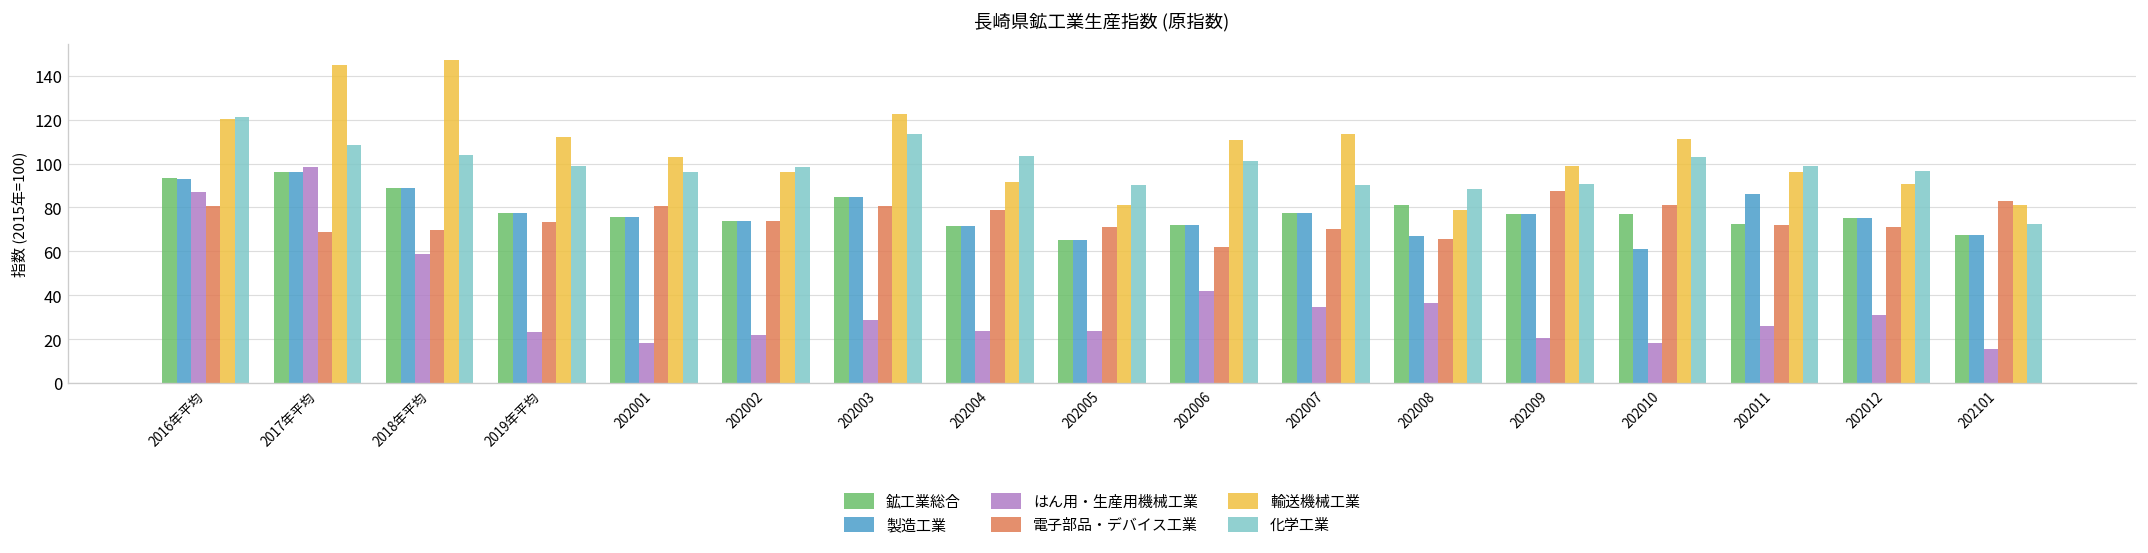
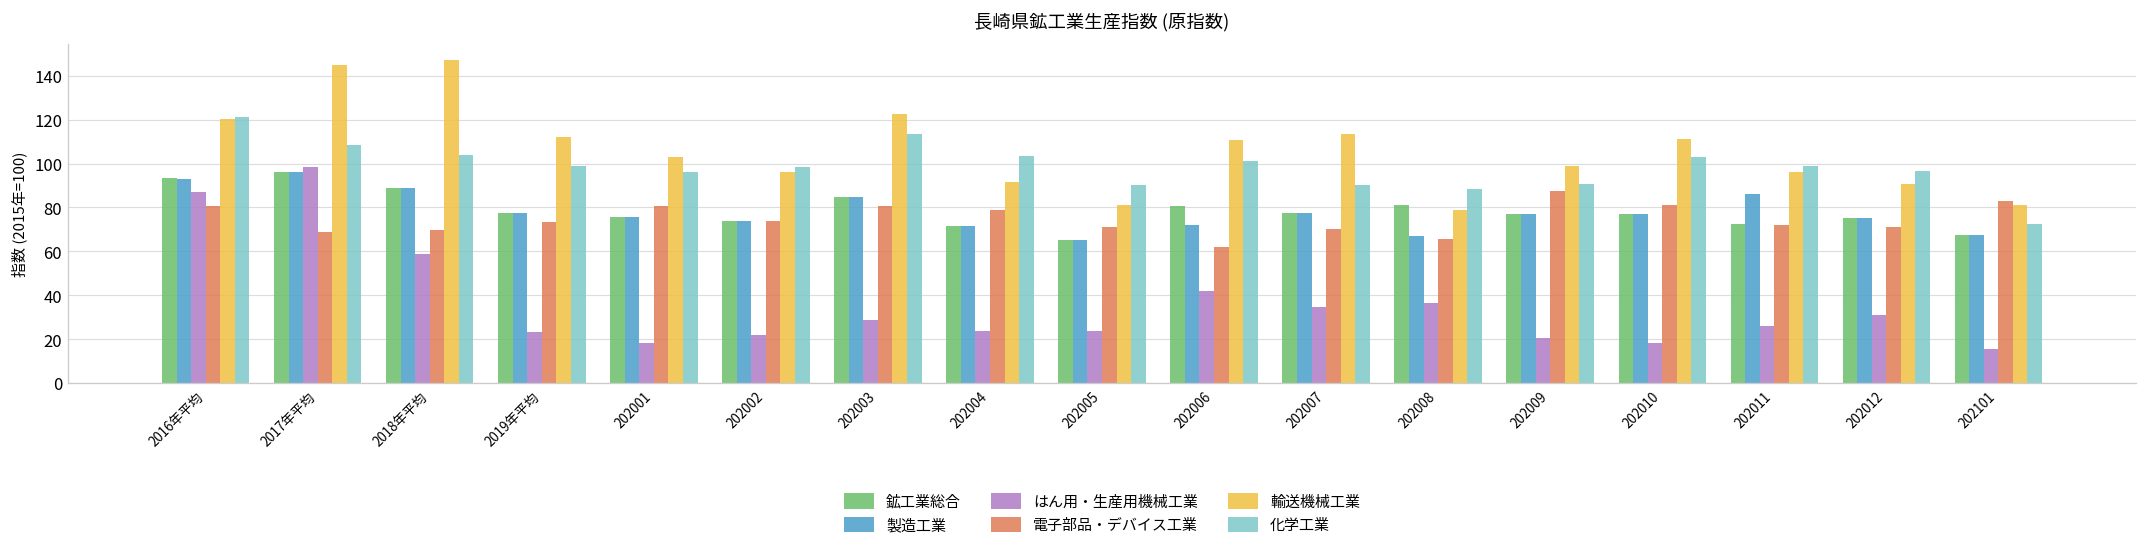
鉱工業総合, 202006: 72 -> 81
製造工業, 202010: 61 -> 77
